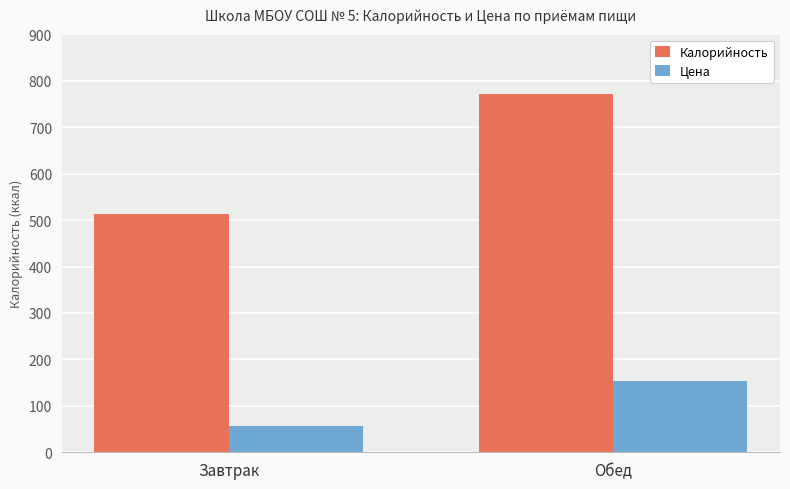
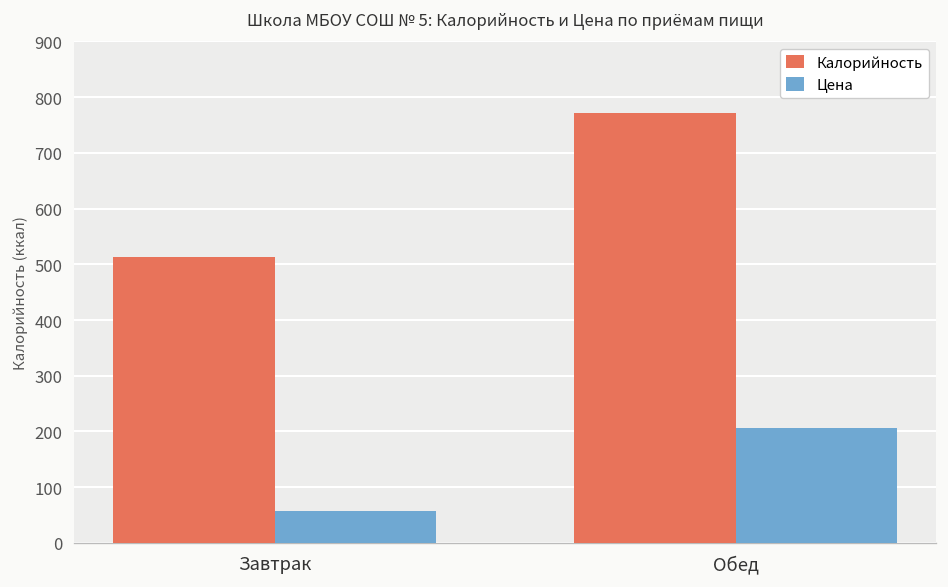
Цена, Обед: 150 -> 210
